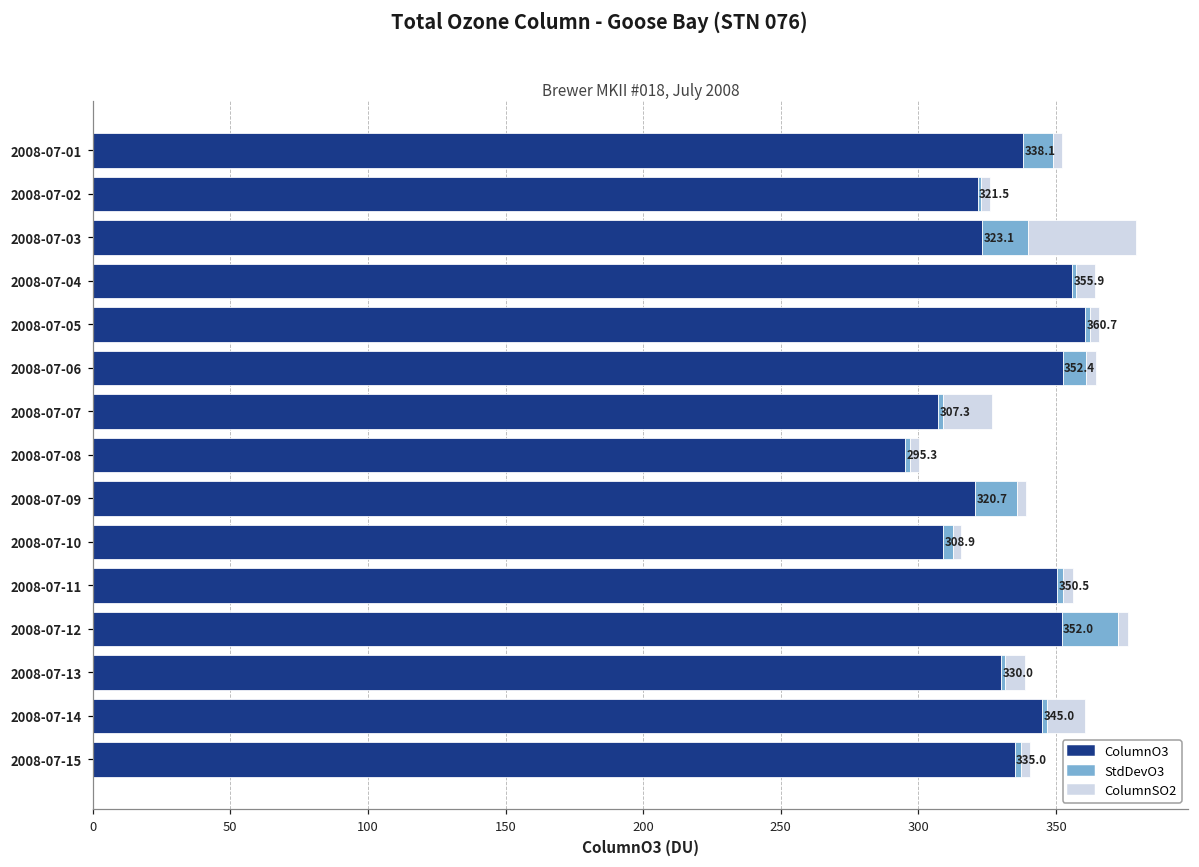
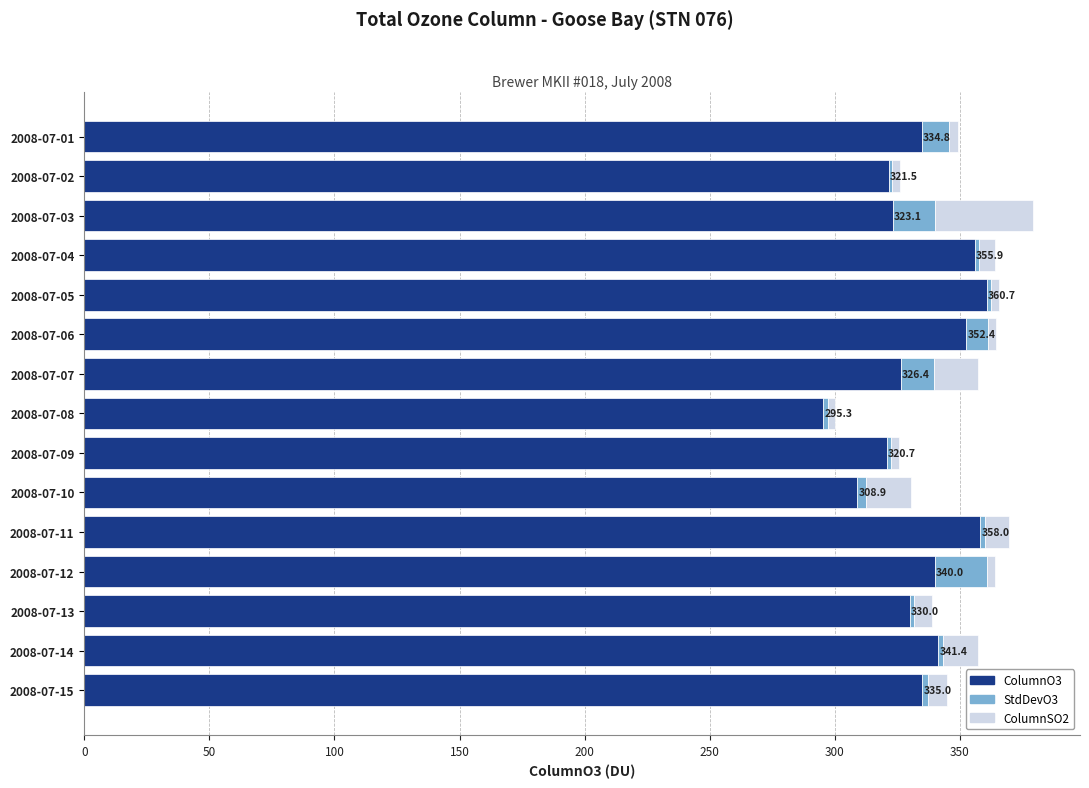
ColumnO3, 2008-07-01: 338.1 -> 334.8
ColumnO3, 2008-07-07: 307.3 -> 326.4
StdDevO3, 2008-07-07: 2 -> 13
StdDevO3, 2008-07-09: 15 -> 2
ColumnSO2, 2008-07-10: 3 -> 18
ColumnO3, 2008-07-11: 350.5 -> 358.0
ColumnSO2, 2008-07-11: 3 -> 9
ColumnO3, 2008-07-12: 352.0 -> 340.0
ColumnO3, 2008-07-14: 345.0 -> 341.4
ColumnSO2, 2008-07-15: 3 -> 8
